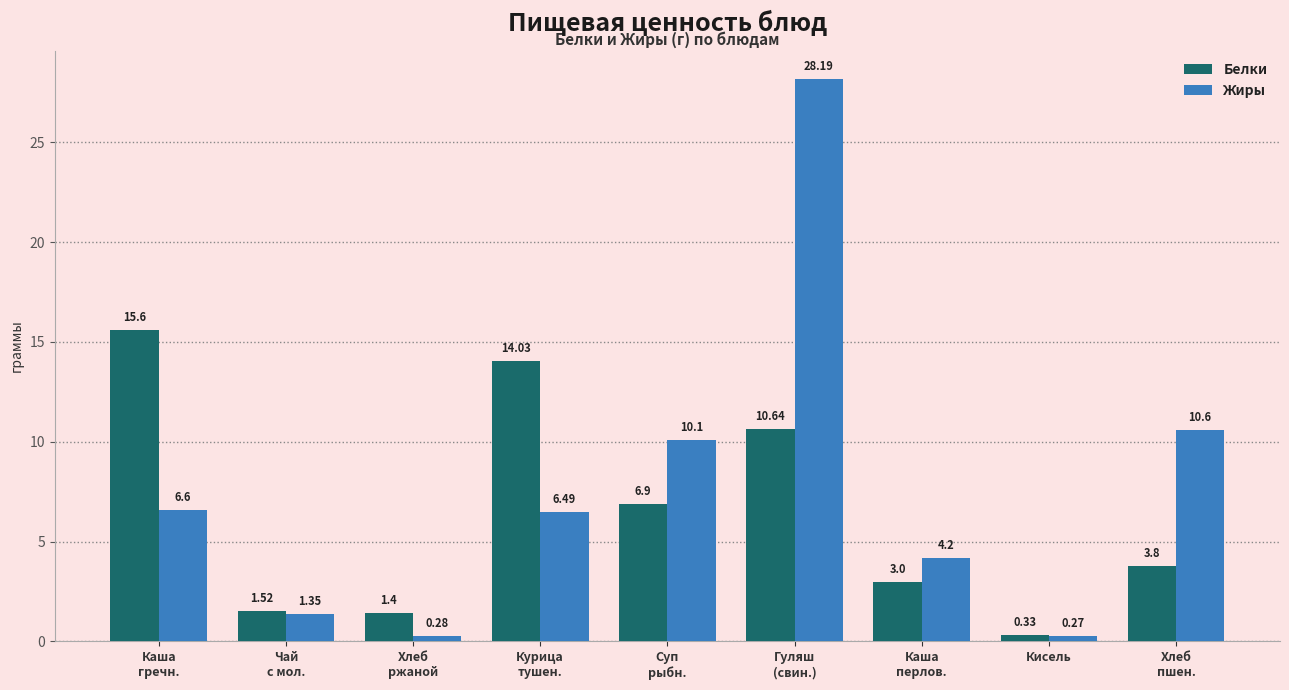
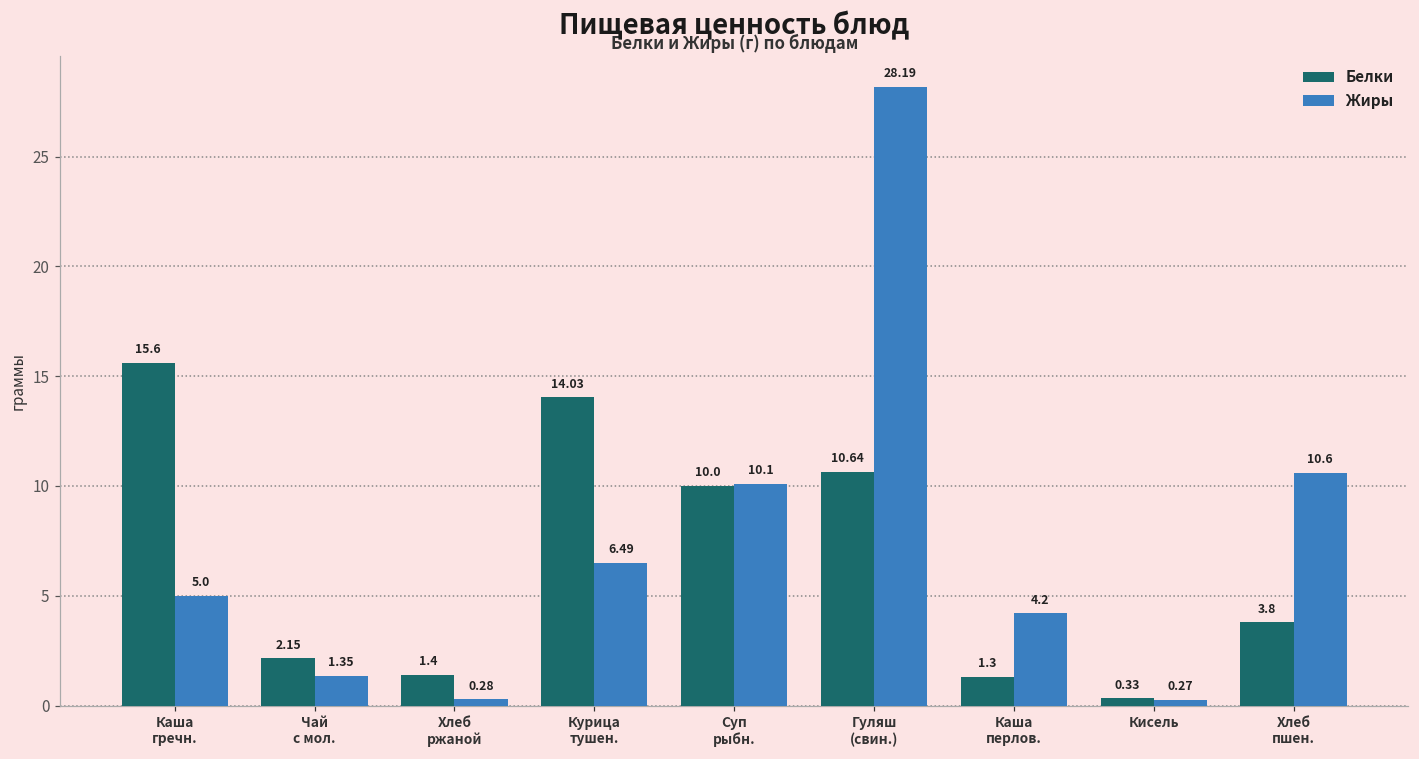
Жиры, Каша гречн.: 6.6 -> 5.0
Белки, Чай с мол.: 1.52 -> 2.15
Белки, Суп рыбн.: 6.9 -> 10.0
Белки, Каша перлов.: 3.0 -> 1.3
